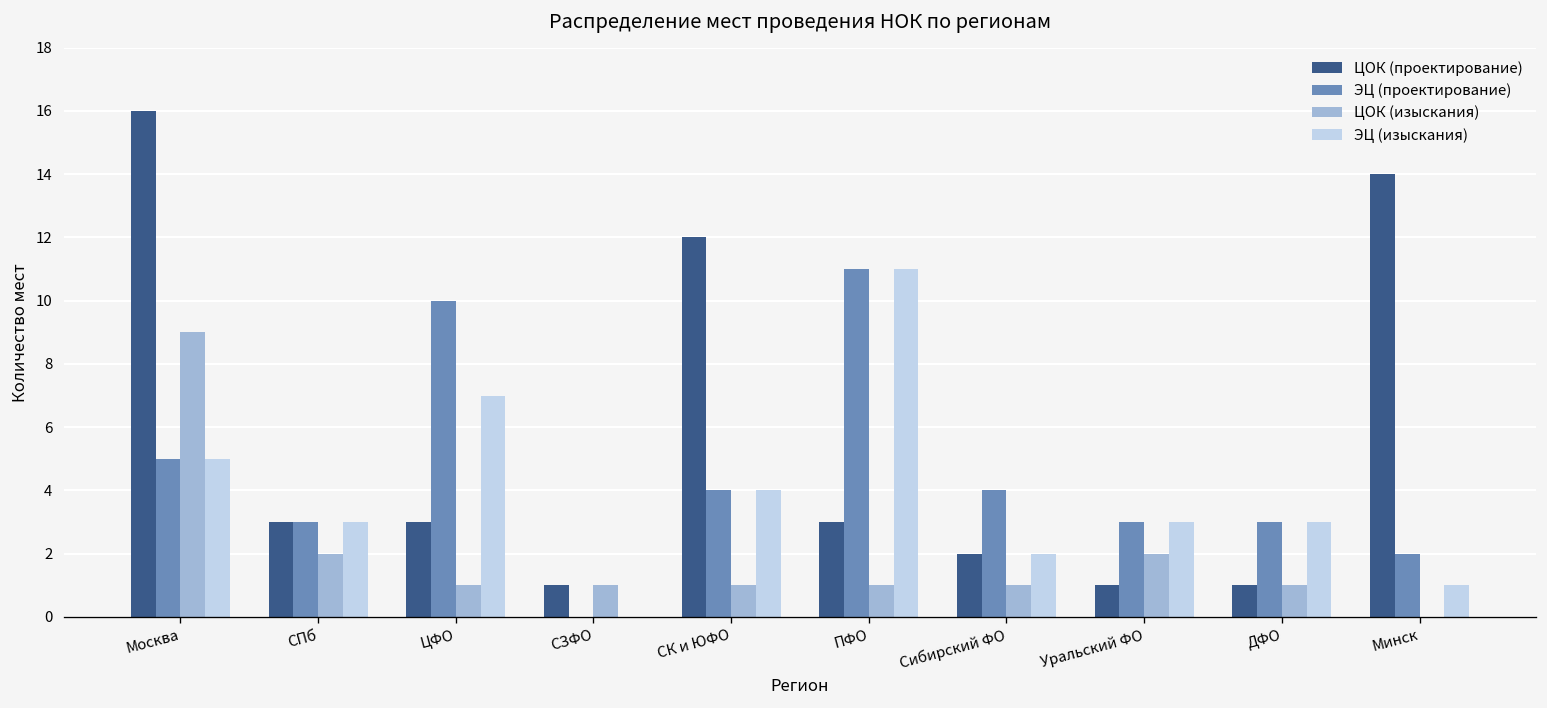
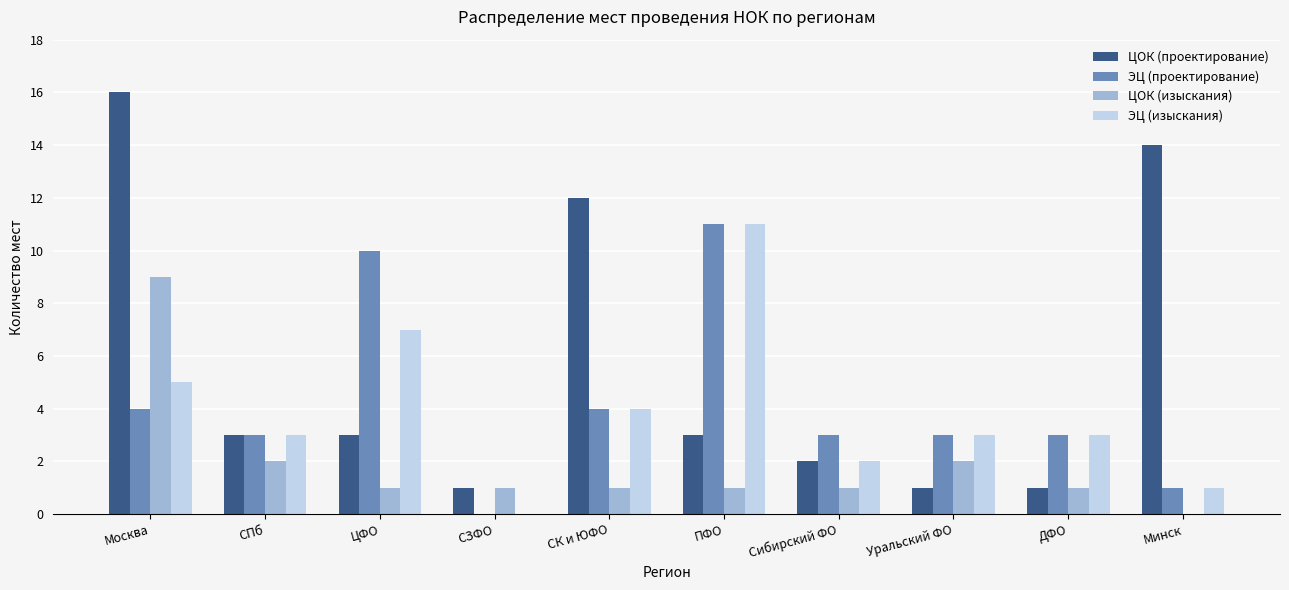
ЭЦ (проектирование), Москва: 5 -> 4
ЭЦ (проектирование), Сибирский ФО: 4 -> 3
ЭЦ (проектирование), Минск: 2 -> 1
